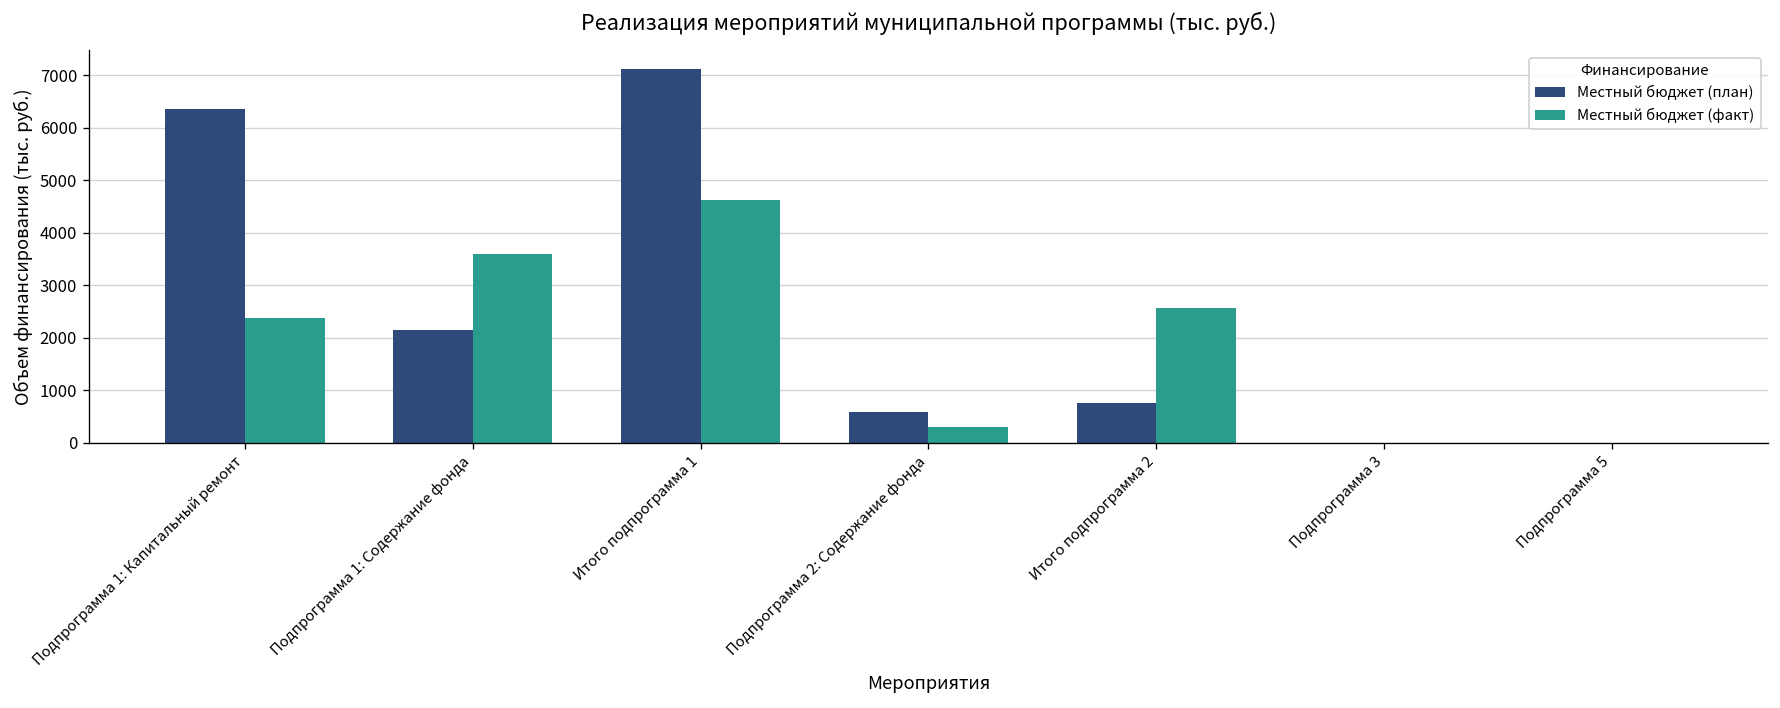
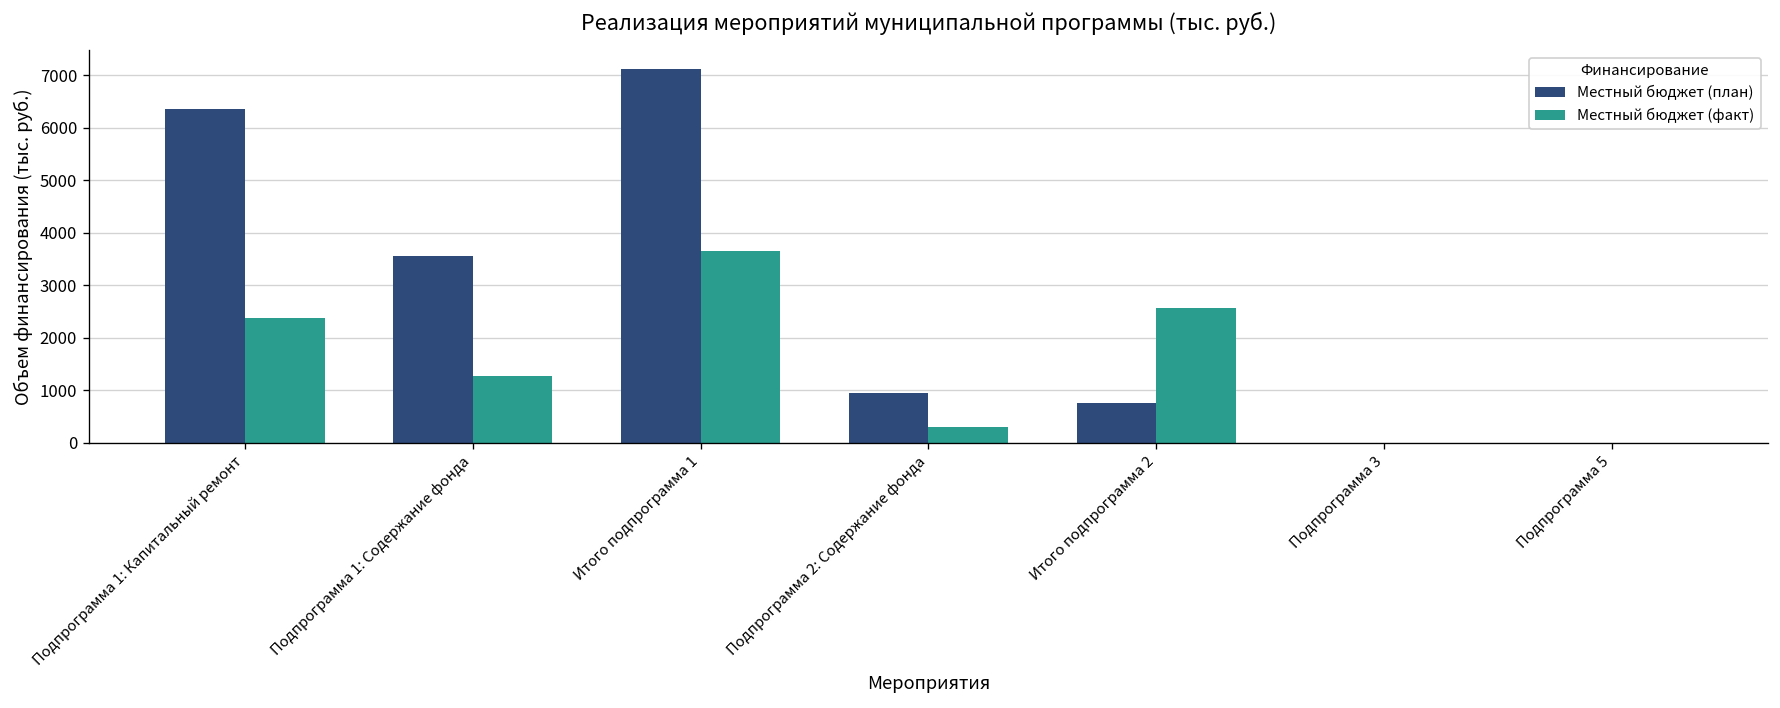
Местный бюджет (план), Подпрограмма 1: Содержание фонда: 2200 -> 3600
Местный бюджет (факт), Подпрограмма 1: Содержание фонда: 3600 -> 1300
Местный бюджет (факт), Итого подпрограмма 1: 4600 -> 3700
Местный бюджет (план), Подпрограмма 2: Содержание фонда: 600 -> 900
